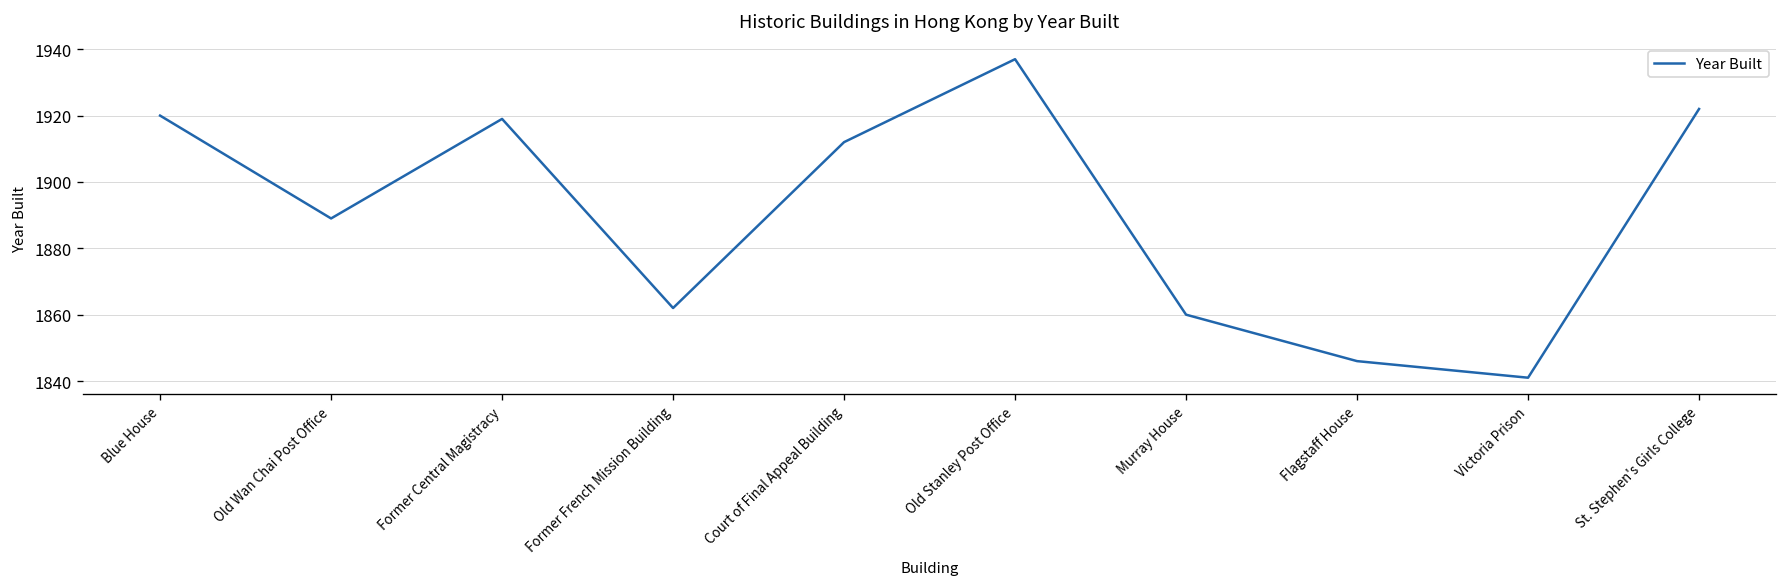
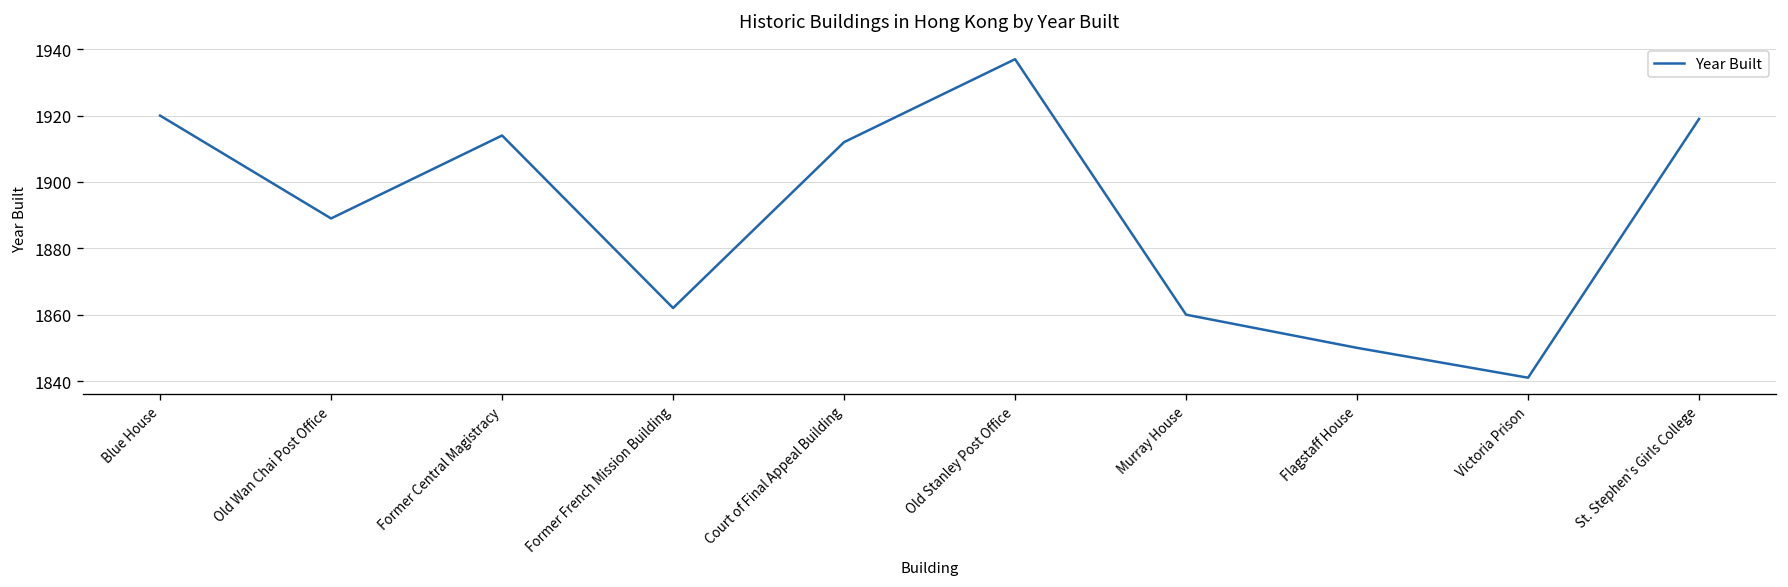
Former Central Magistracy: 1919 -> 1914
Flagstaff House: 1846 -> 1850
St. Stephen's Girls College: 1922 -> 1919
